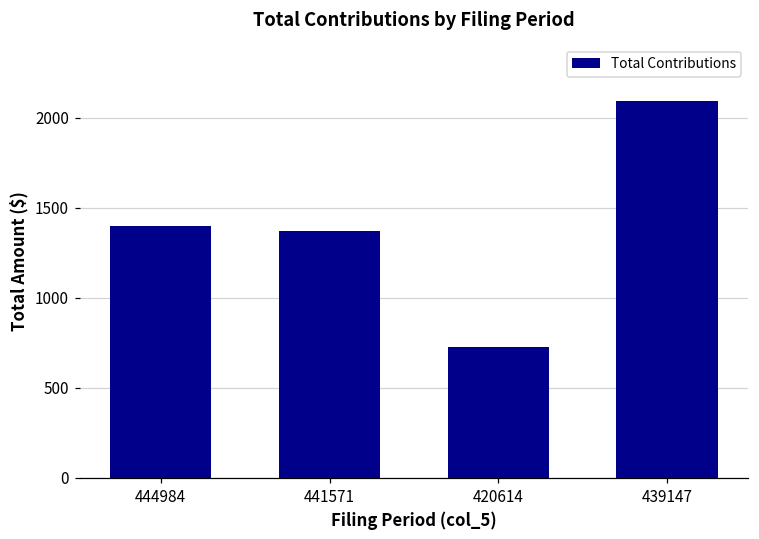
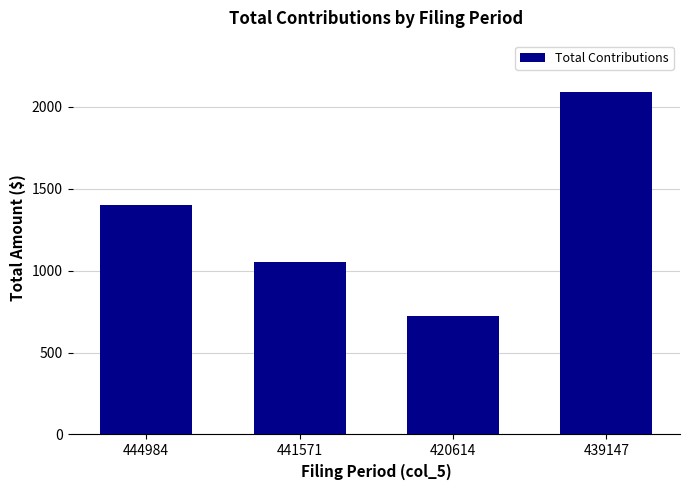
441571: 1370 -> 1060
